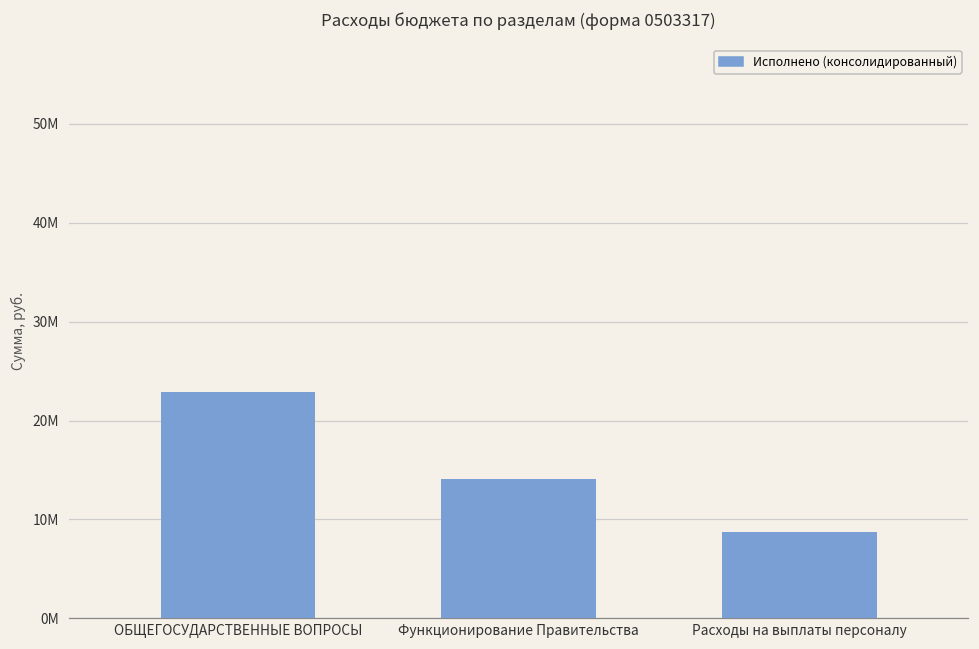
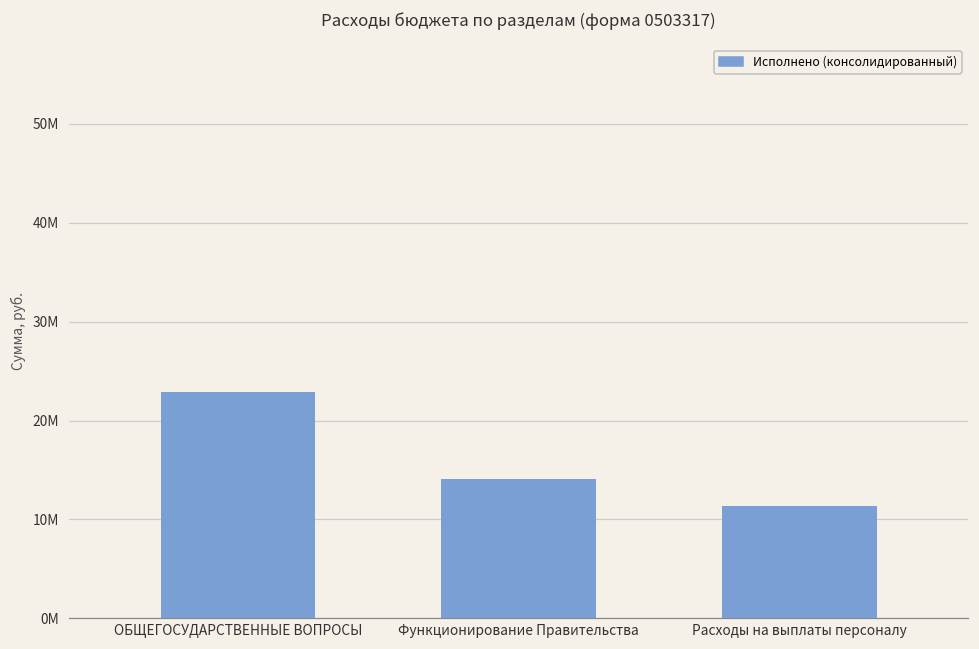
Расходы на выплаты персоналу: 9000000 -> 11000000
